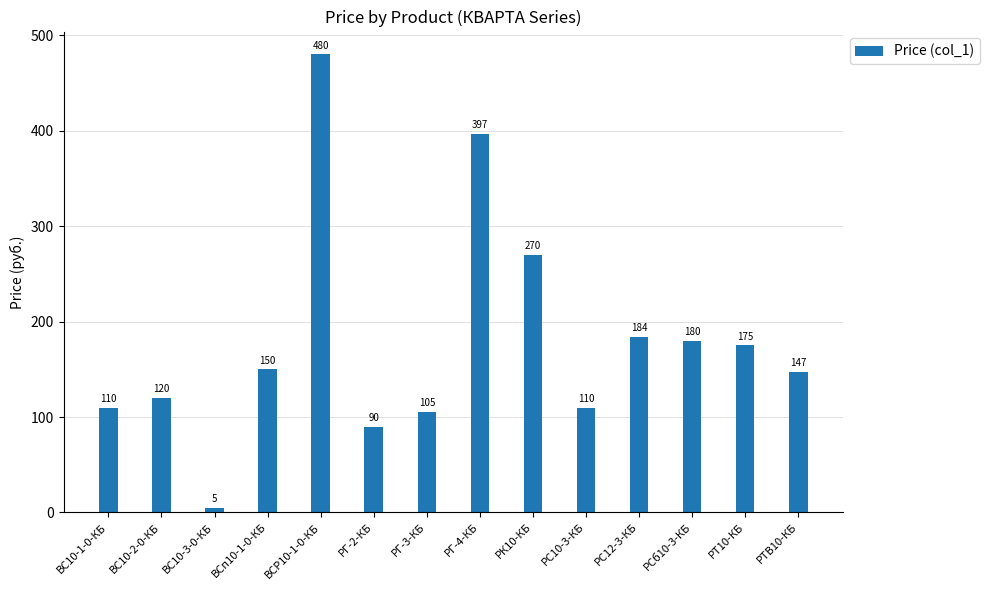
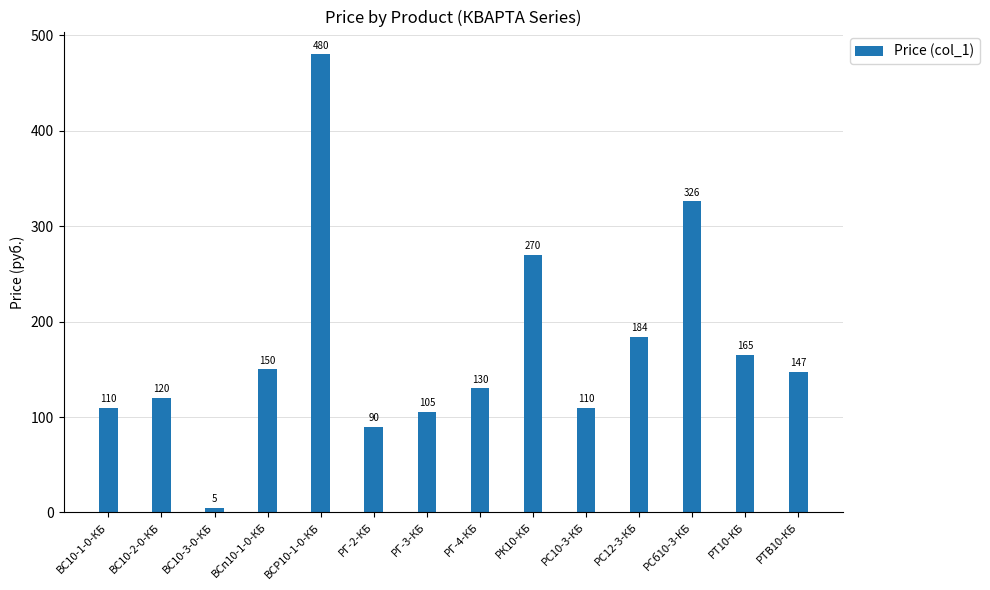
РГ-4-КБ: 397 -> 130
РСб10-3-КБ: 180 -> 326
РТ10-КБ: 175 -> 165
